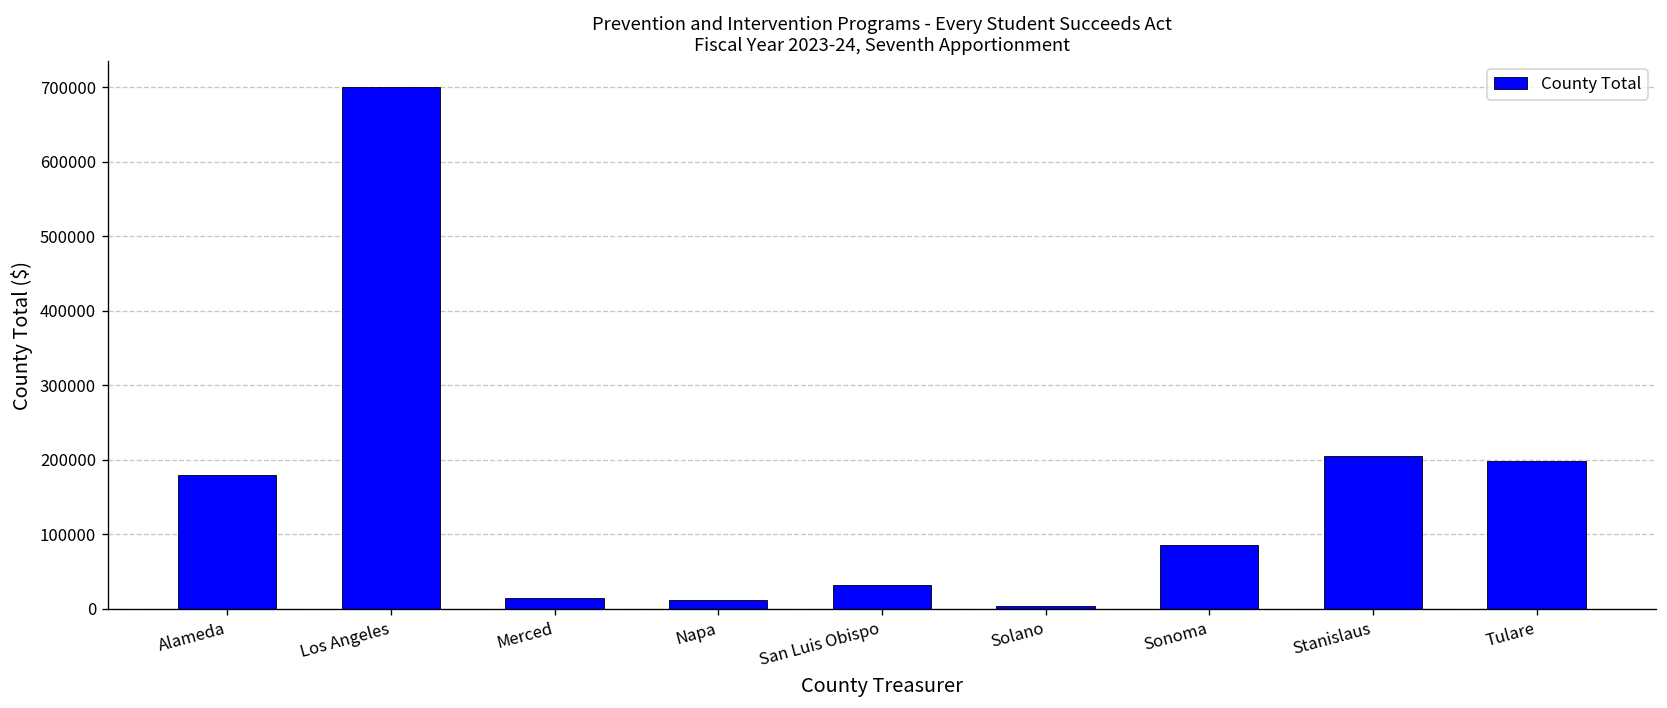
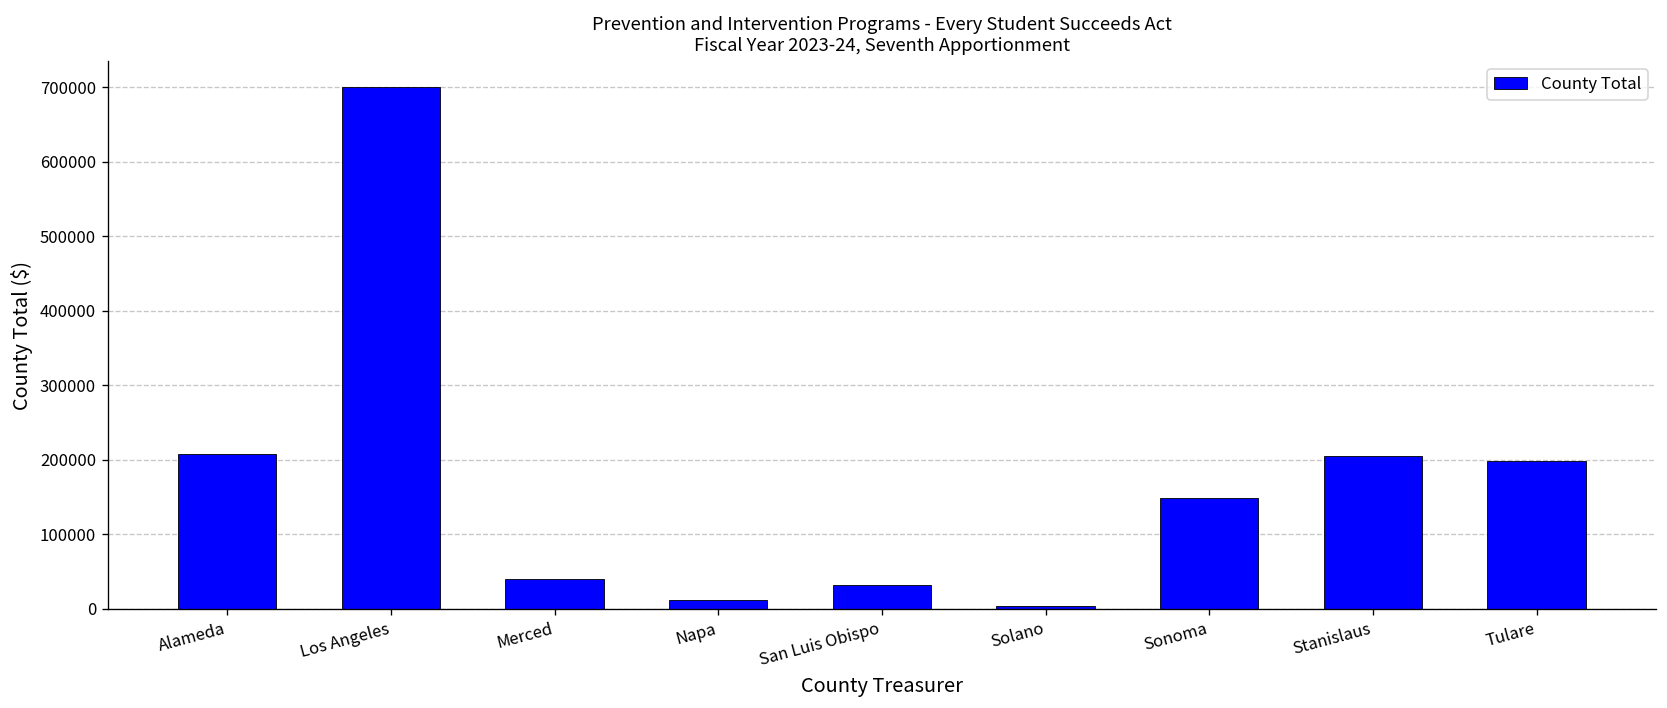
Alameda: 180000 -> 210000
Merced: 10000 -> 40000
Sonoma: 90000 -> 150000
